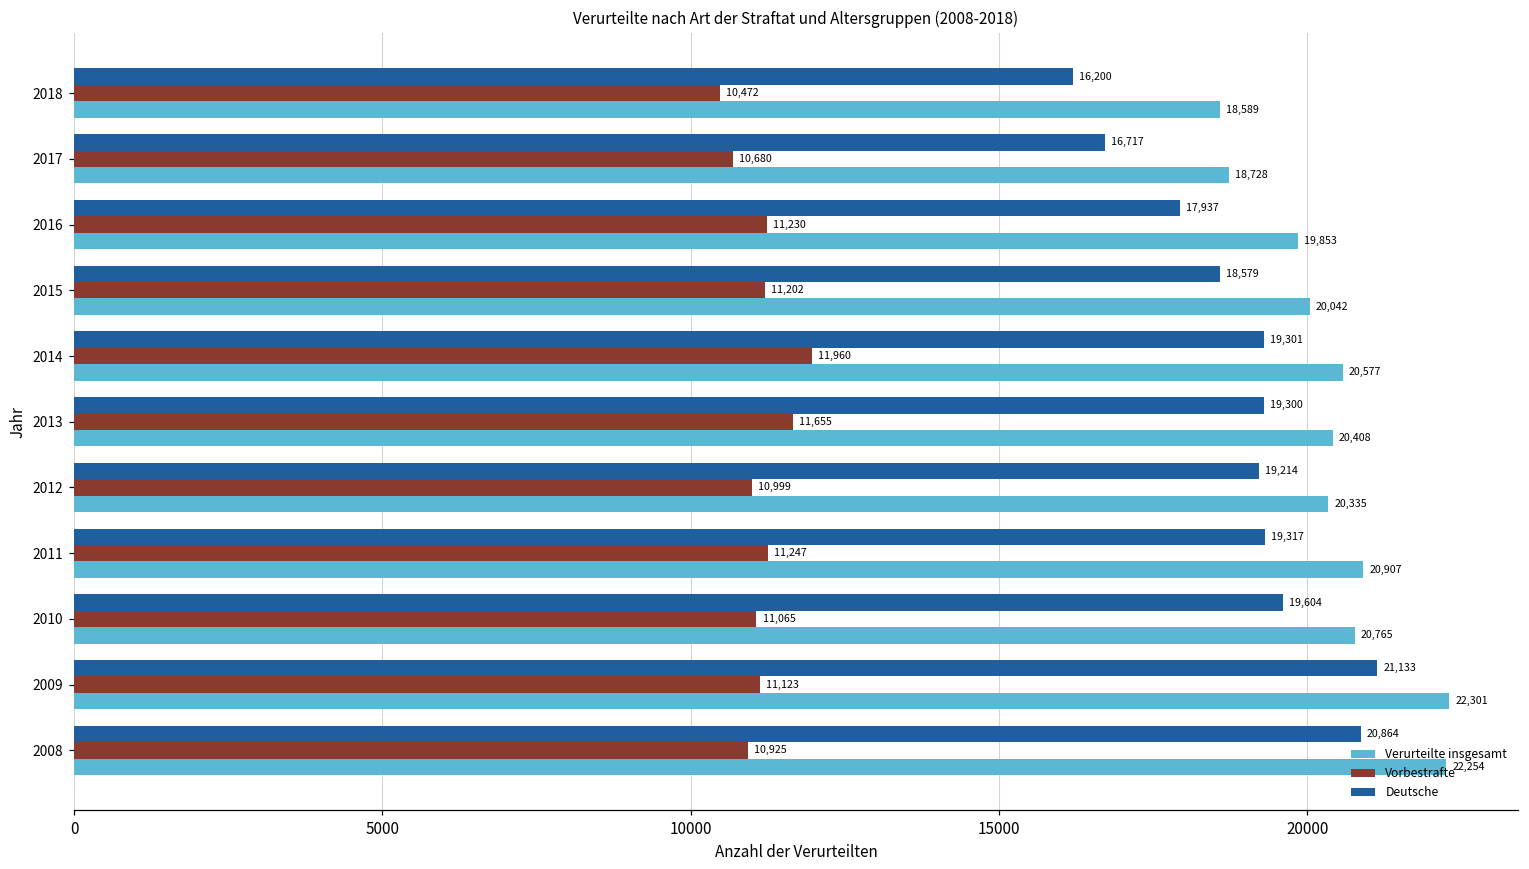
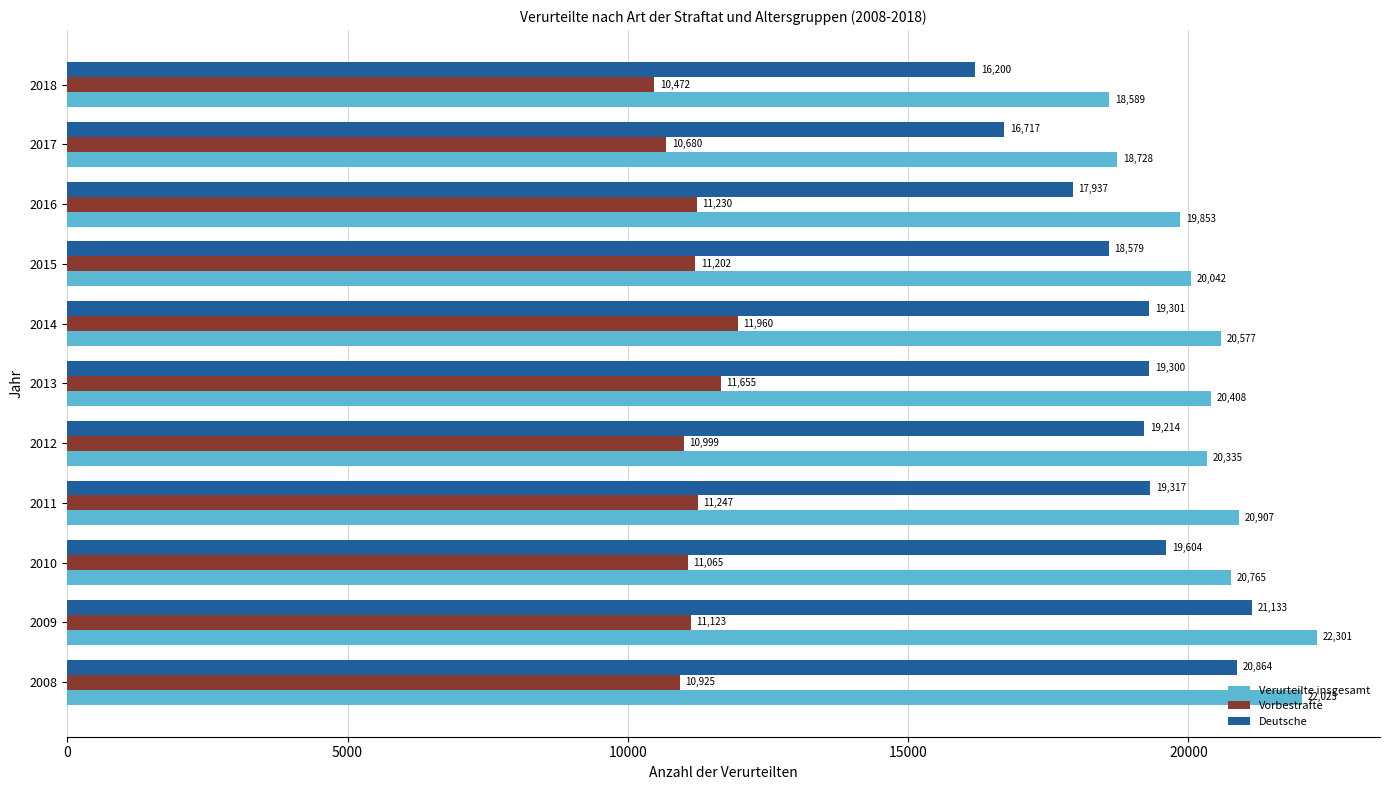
Verurteilte insgesamt, 2008: 22,254 -> 22,023
